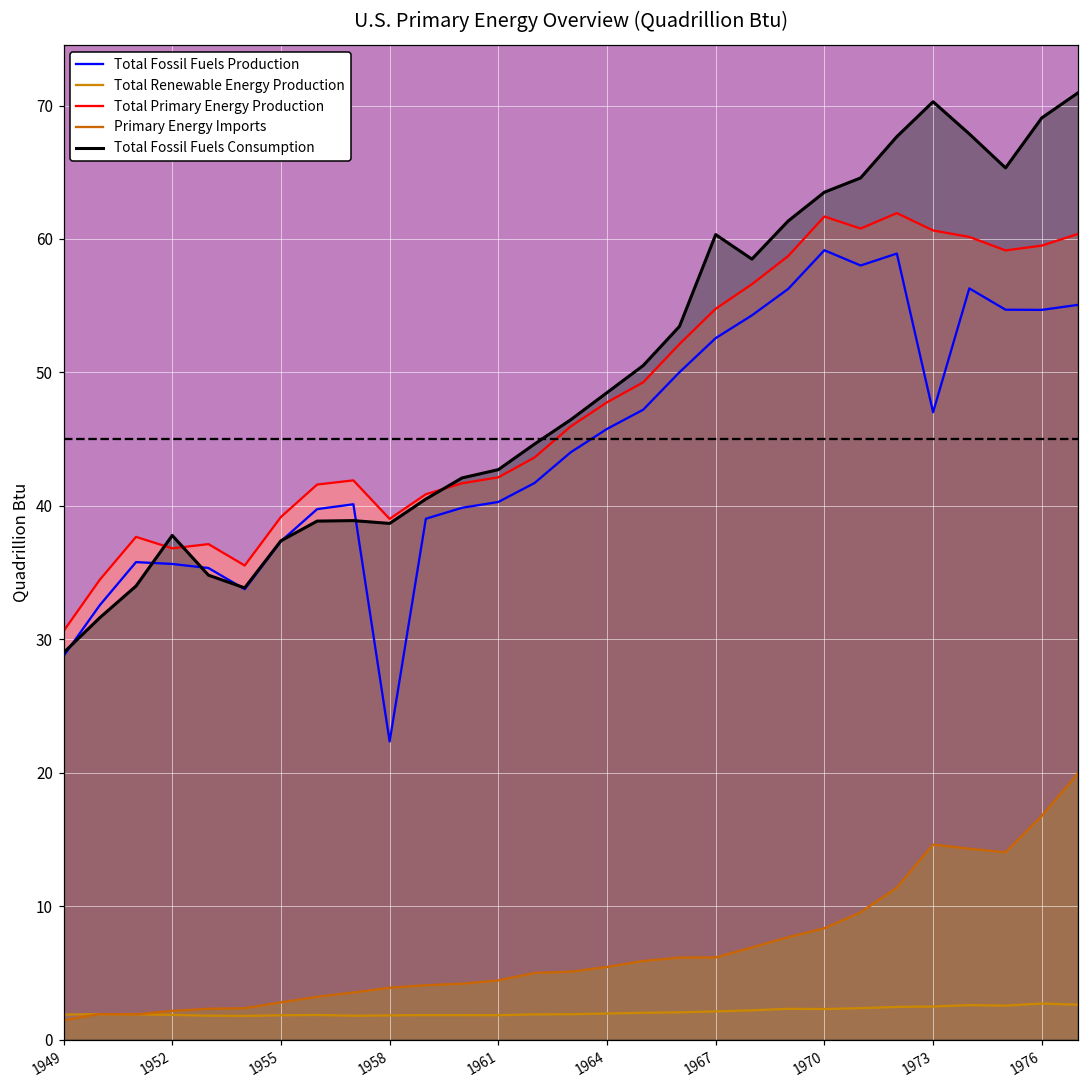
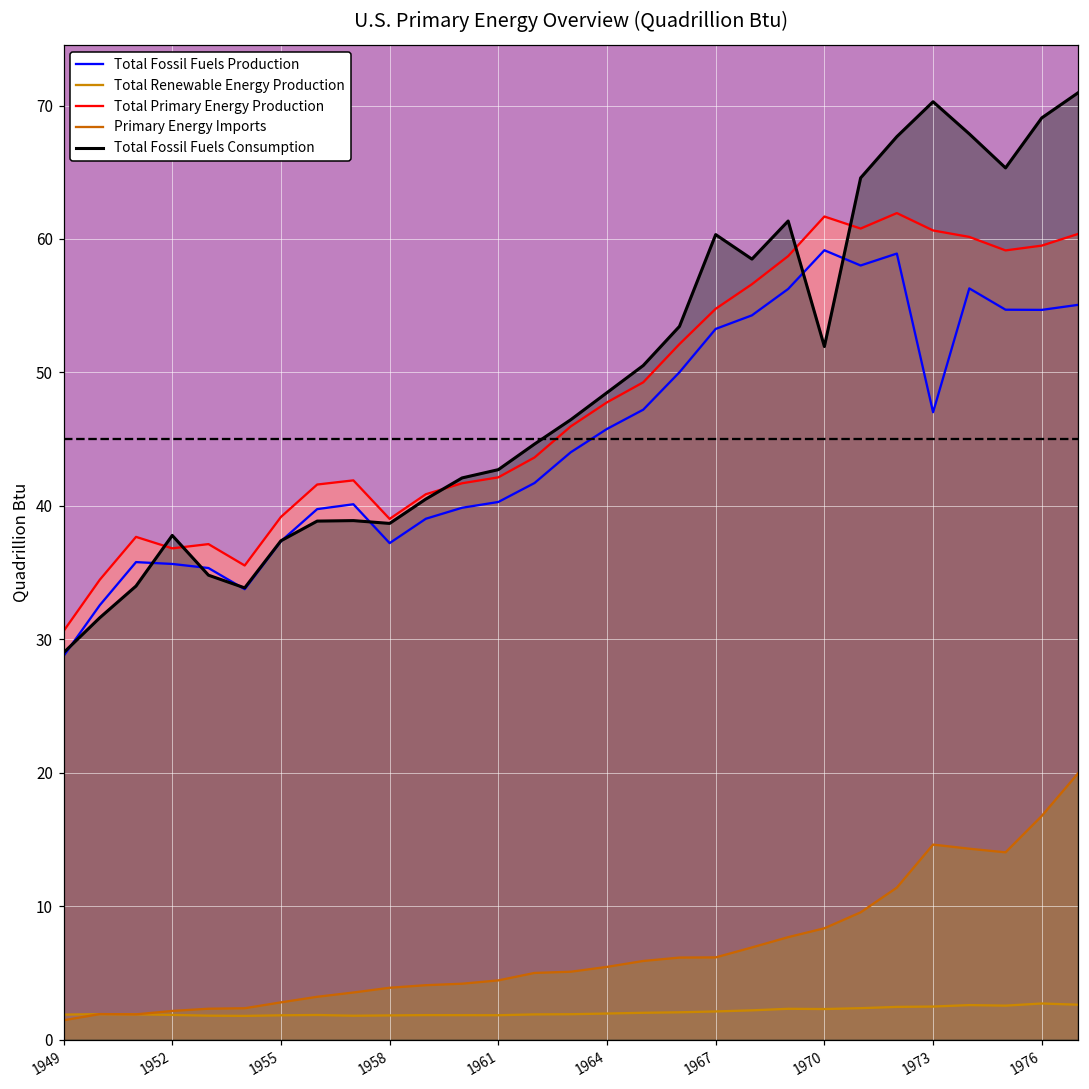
Total Fossil Fuels Production, 1958: 22.3 -> 37.2
Total Fossil Fuels Production, 1967: 52.6 -> 53.3
Total Fossil Fuels Consumption, 1970: 63.5 -> 51.9
